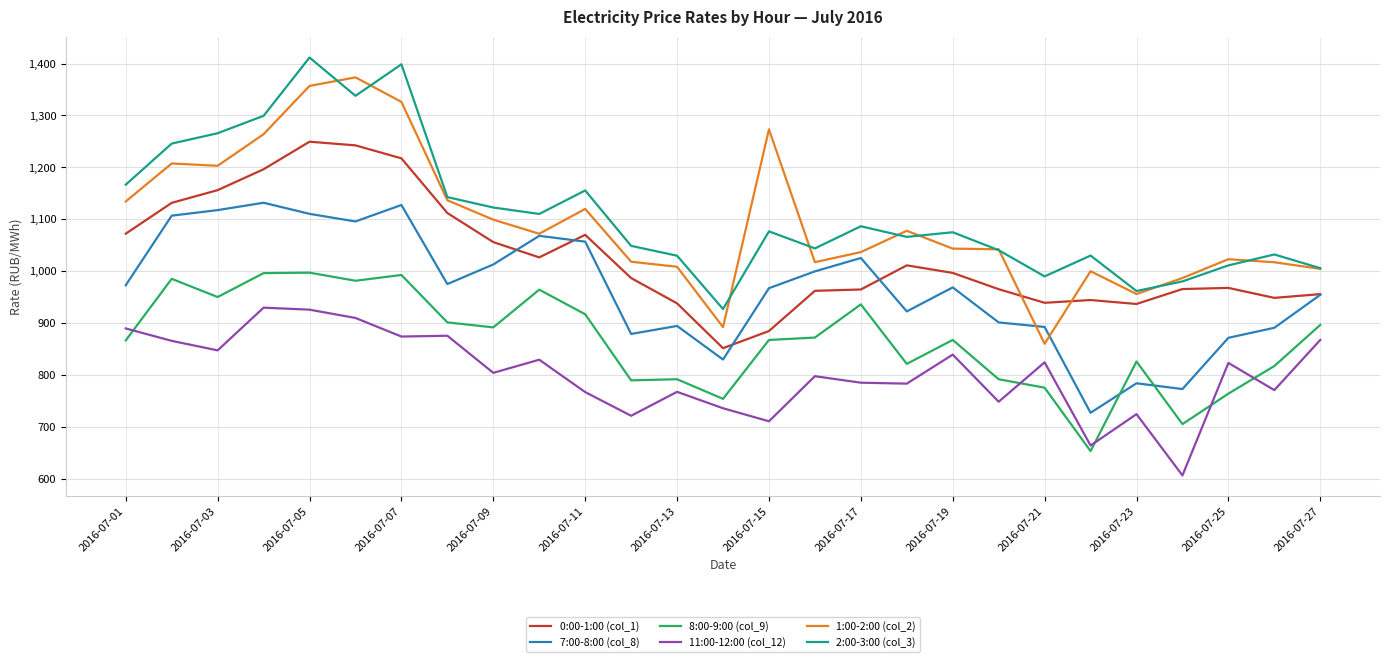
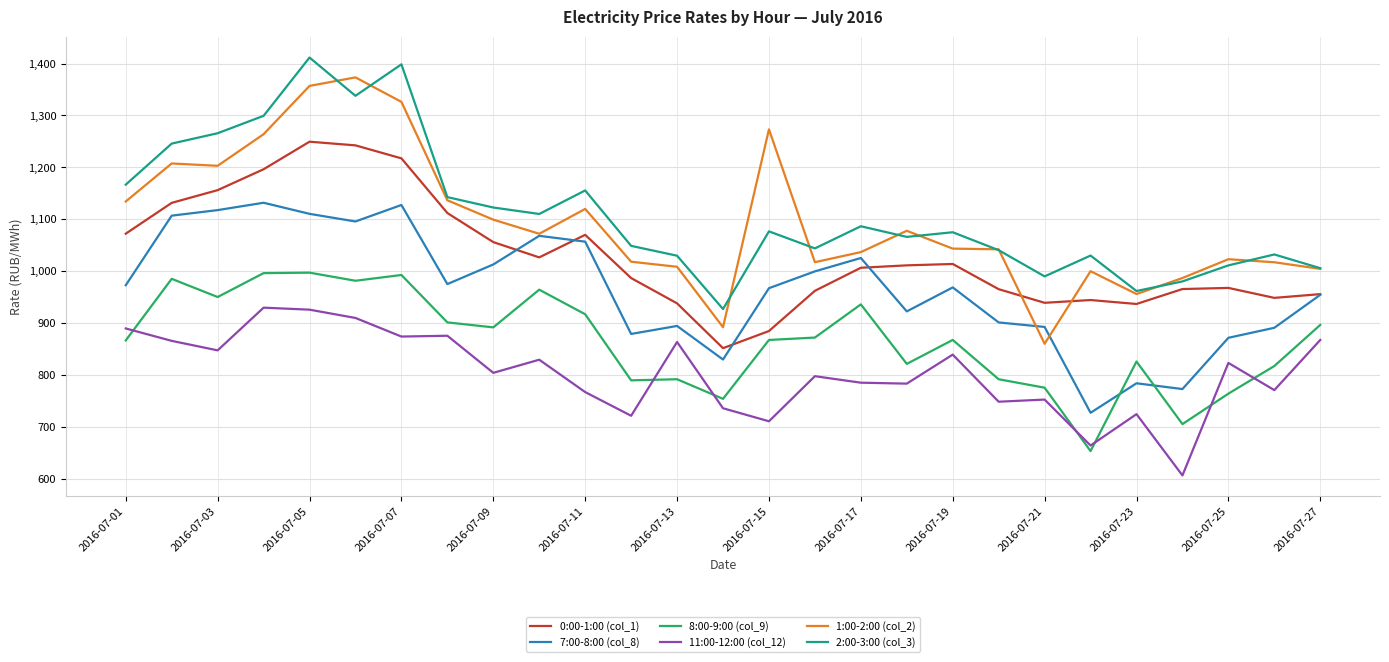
11:00-12:00 (col_12), 2016-07-13: 770 -> 860
0:00-1:00 (col_1), 2016-07-17: 960 -> 1,010
0:00-1:00 (col_1), 2016-07-19: 1,000 -> 1,010
11:00-12:00 (col_12), 2016-07-21: 820 -> 750
